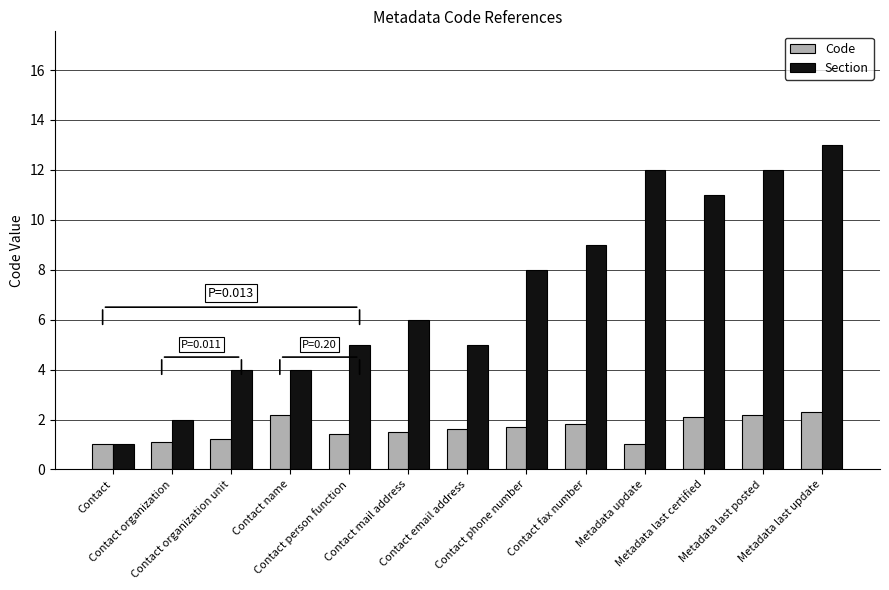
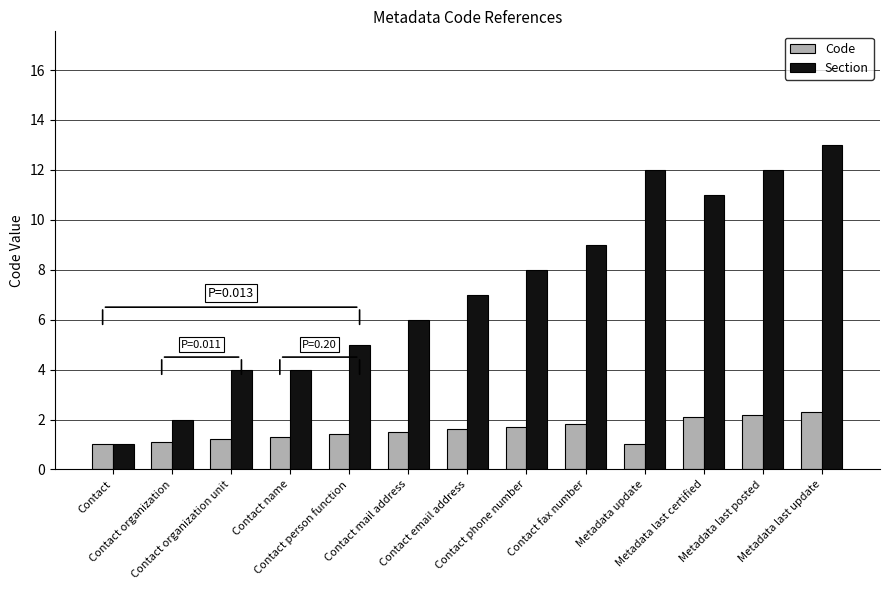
Code, Contact name: 2.2 -> 1.3
Section, Contact email address: 5 -> 7
